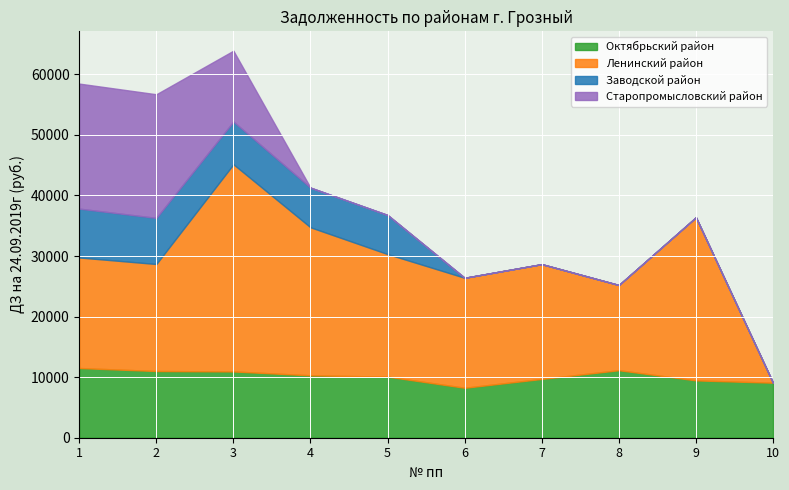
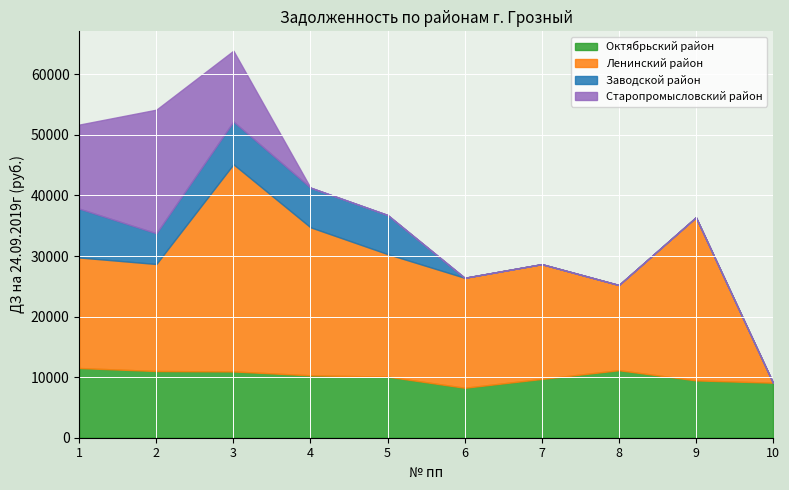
Старопромысловский район, 1: 21000 -> 14000
Заводской район, 2: 8000 -> 5000
